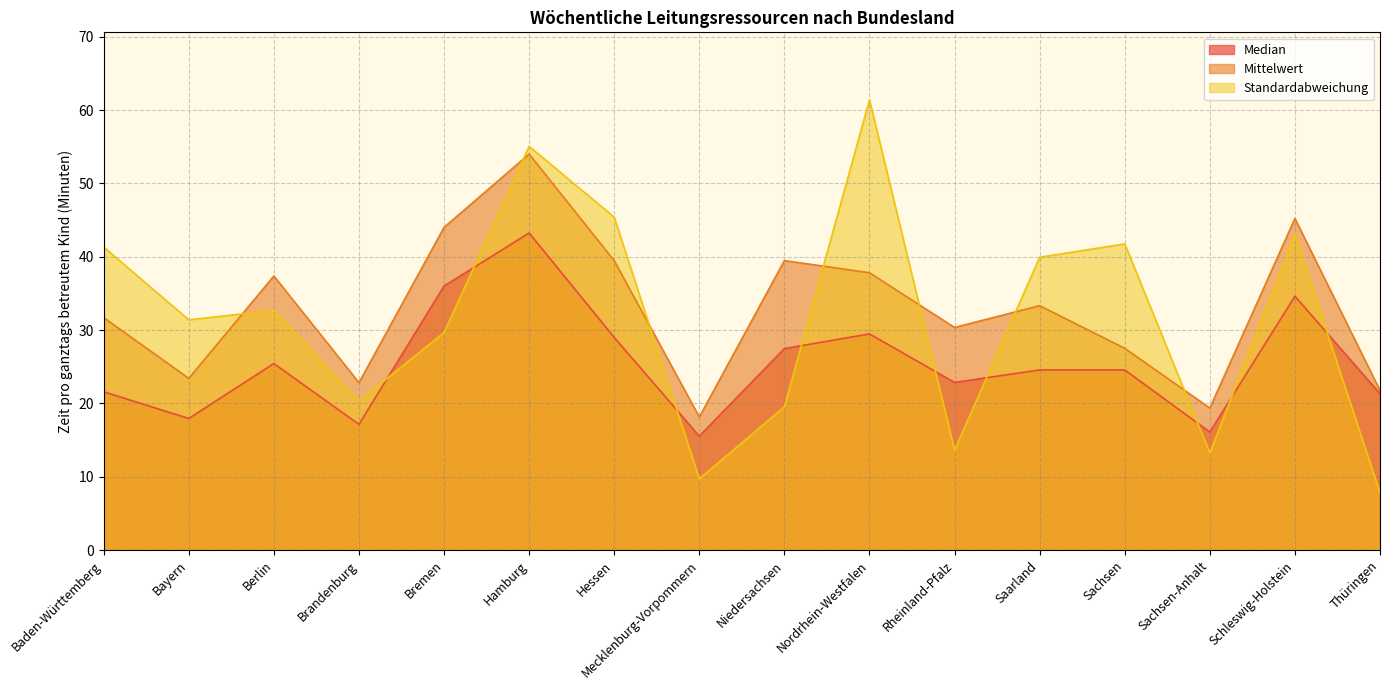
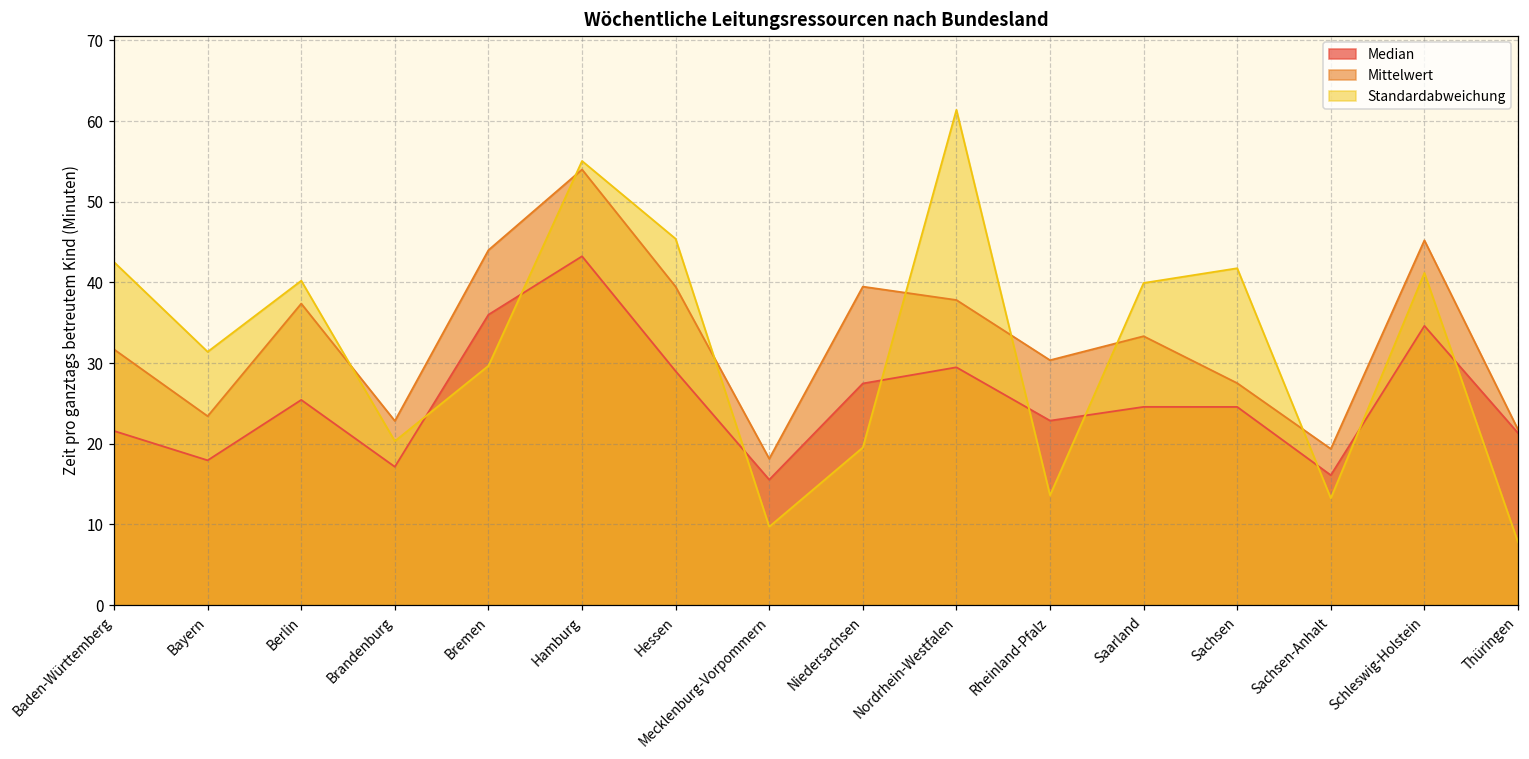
Standardabweichung, Baden-Württemberg: 41 -> 43
Standardabweichung, Berlin: 33 -> 40
Standardabweichung, Schleswig-Holstein: 43 -> 41
